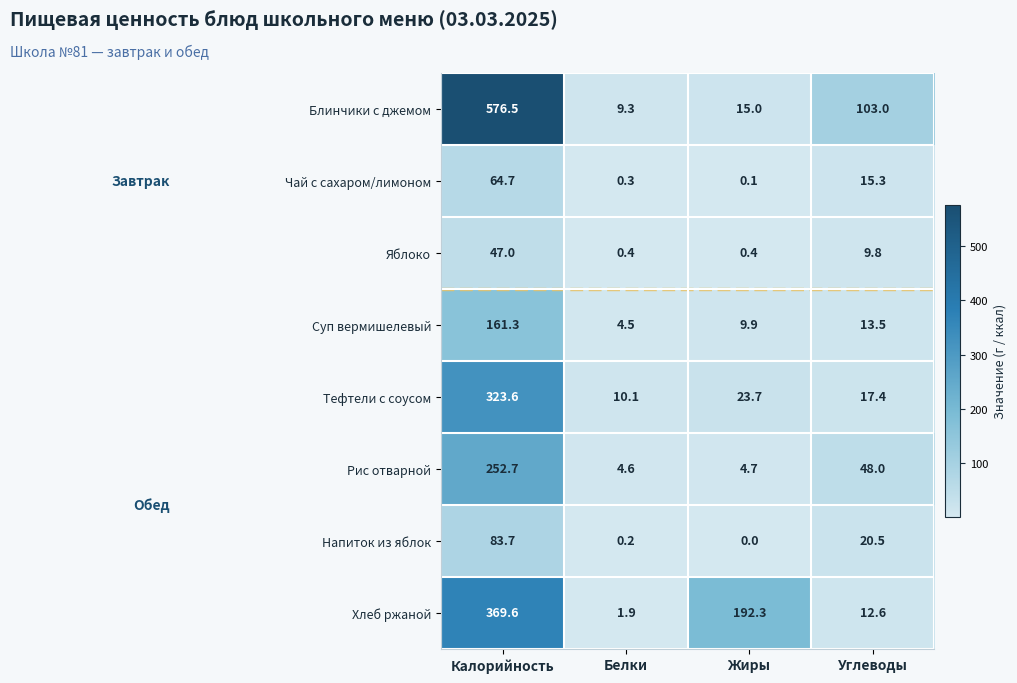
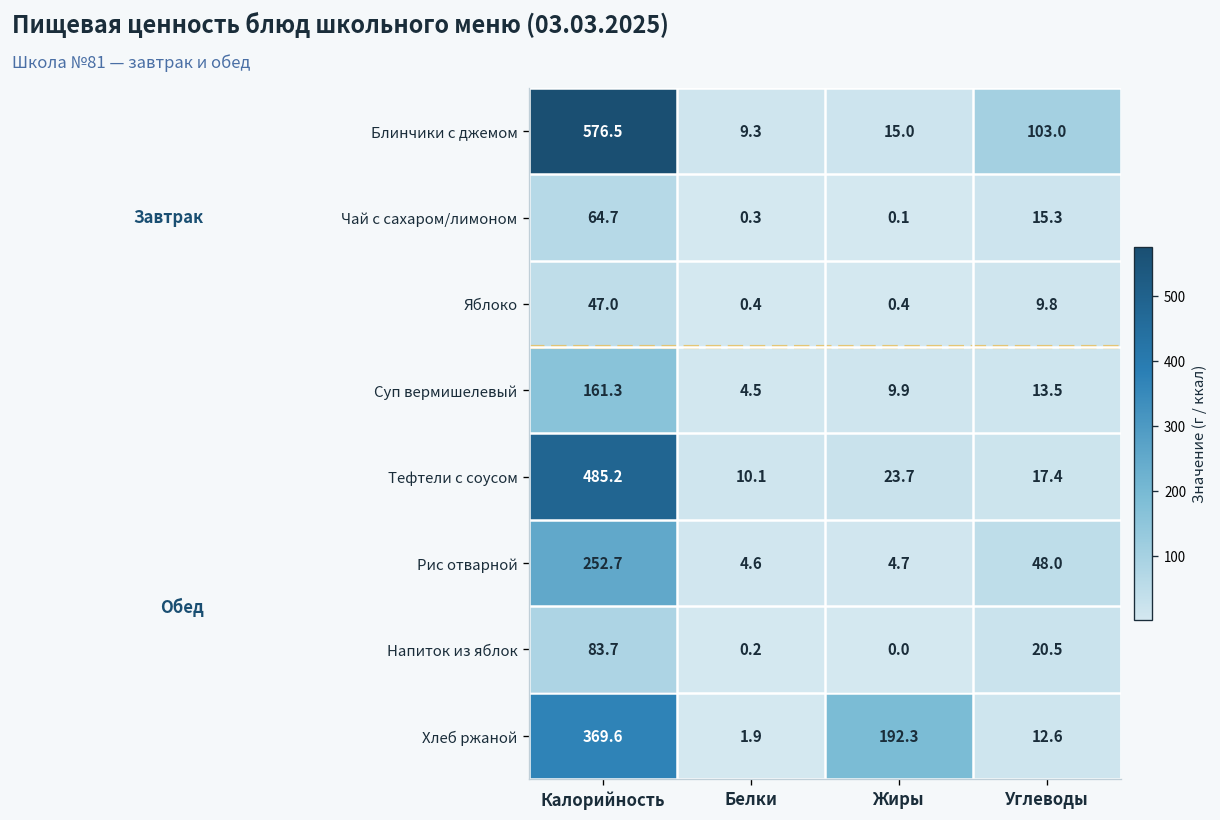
Тефтели с соусом, Калорийность: 323.6 -> 485.2
